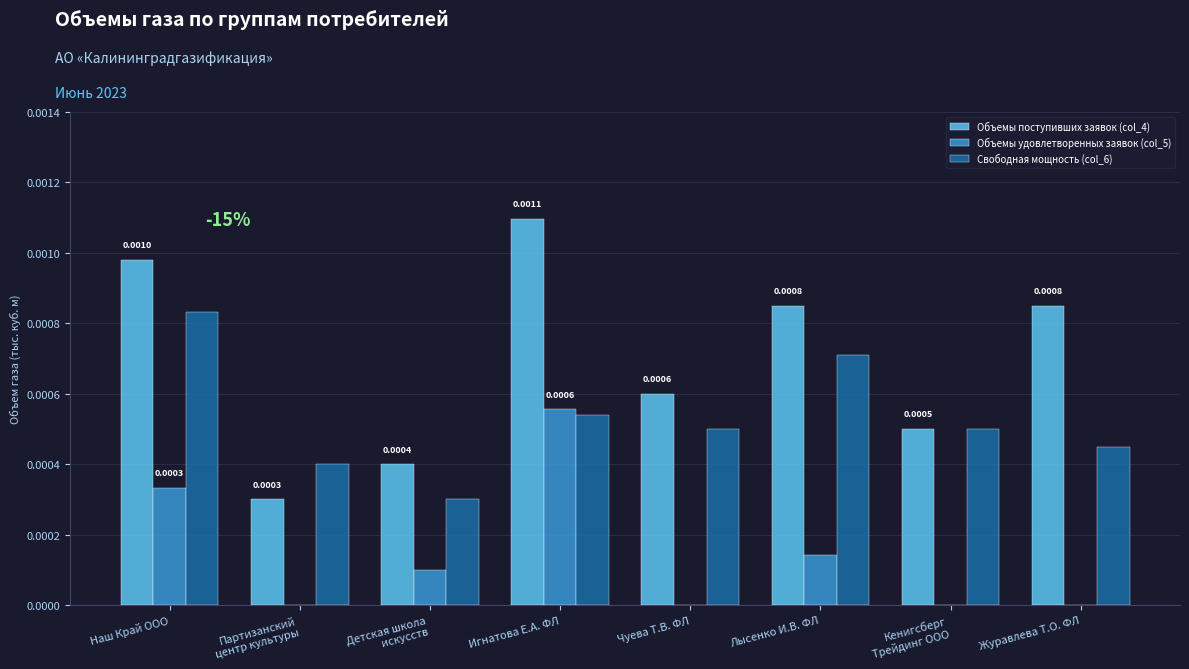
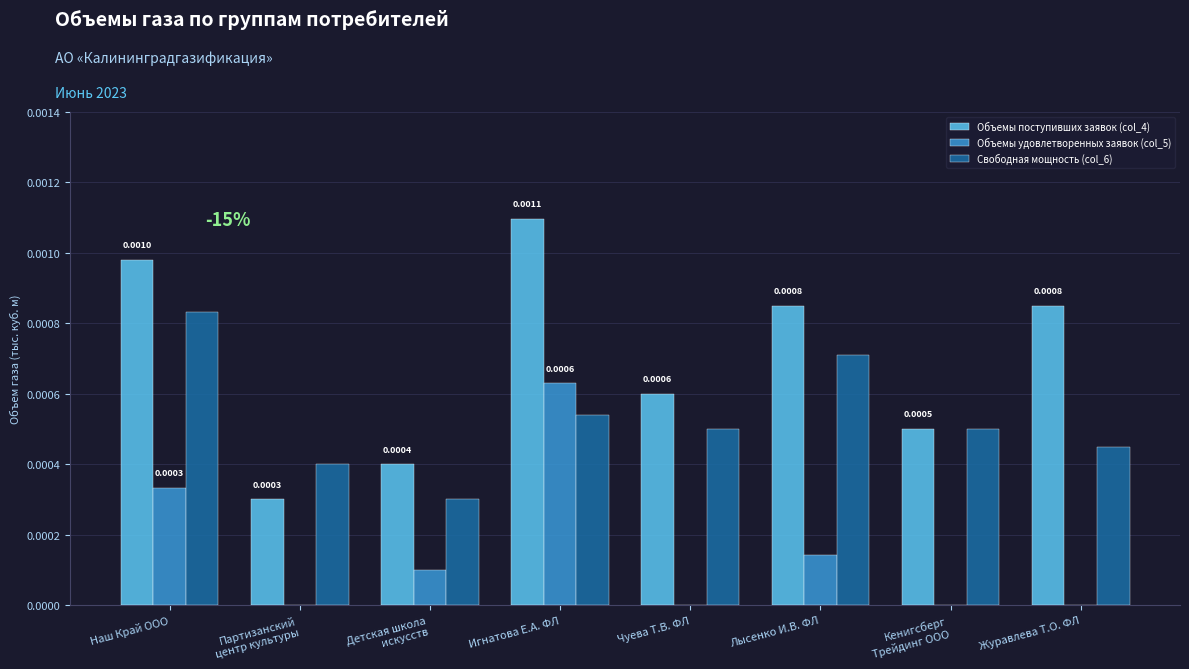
Объемы удовлетворенных заявок (col_5), Игнатова Е.А. ФЛ: 0.00056 -> 0.00063
